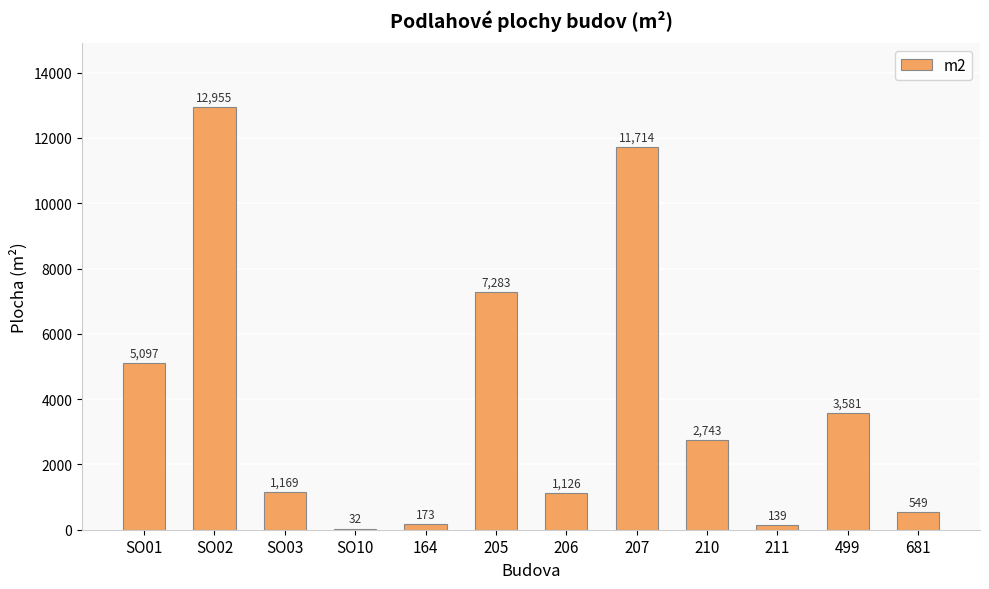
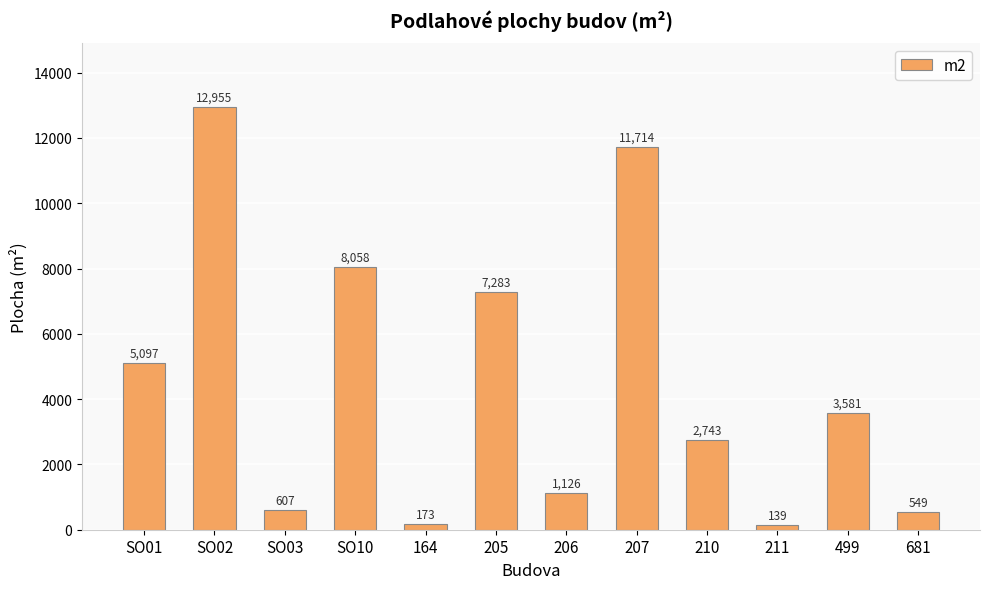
SO03: 1,169 -> 607
SO10: 32 -> 8,058
